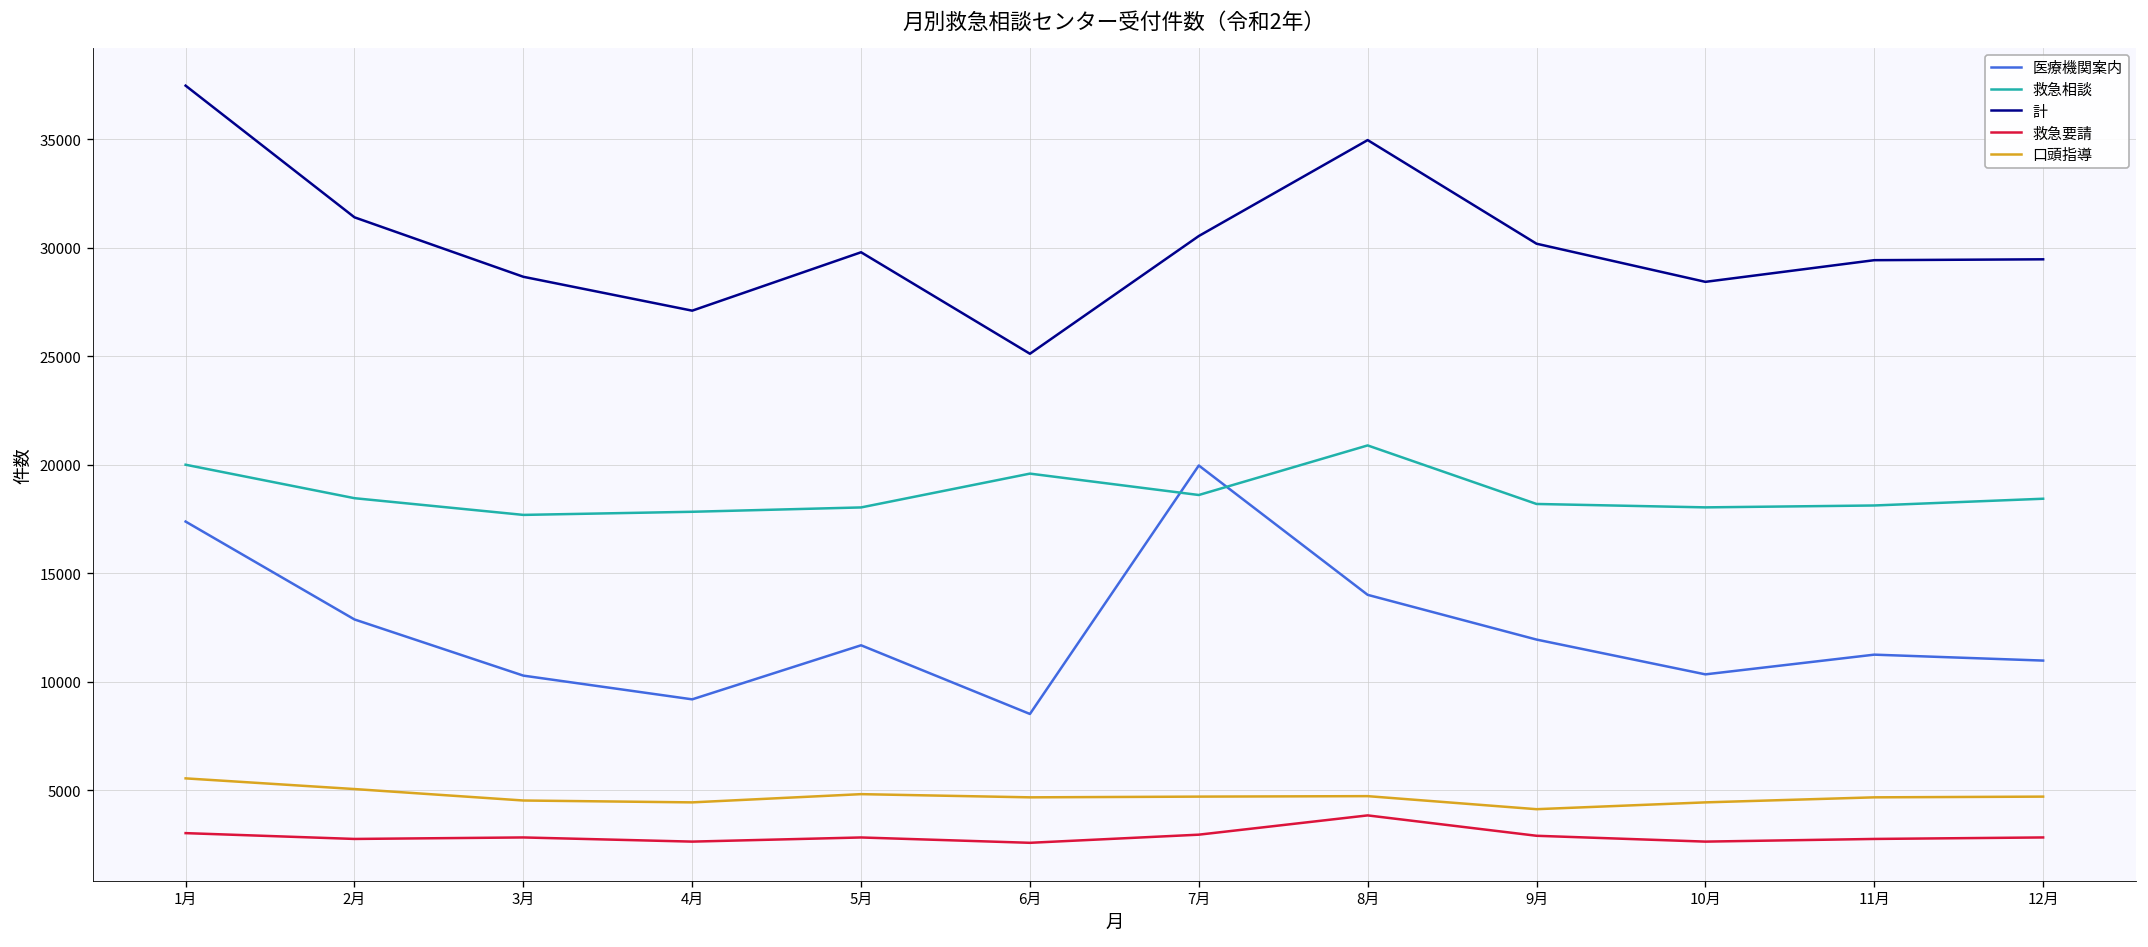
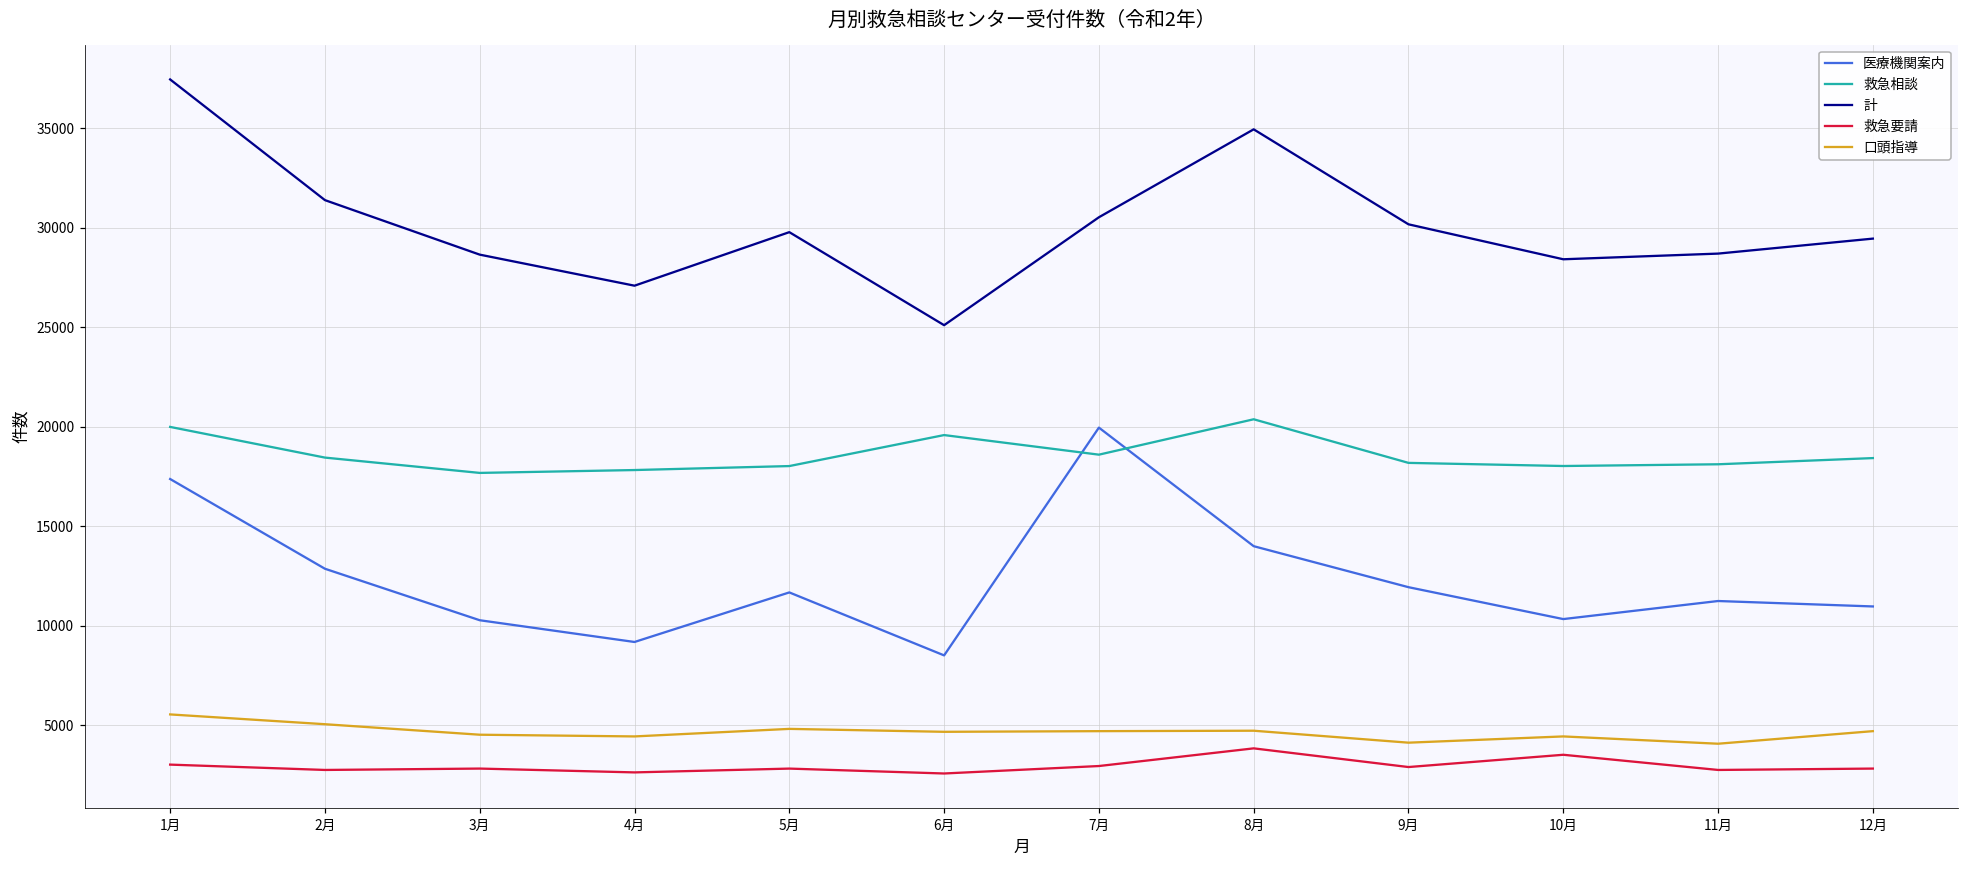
救急相談, 8月: 20900 -> 20400
救急要請, 10月: 2600 -> 3500
計, 11月: 29400 -> 28700
口頭指導, 11月: 4700 -> 4100
